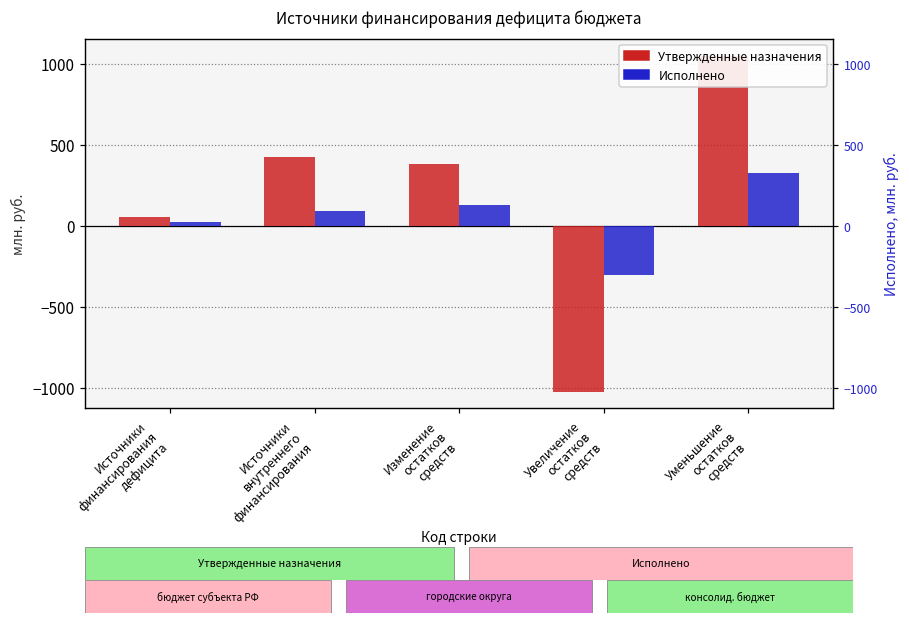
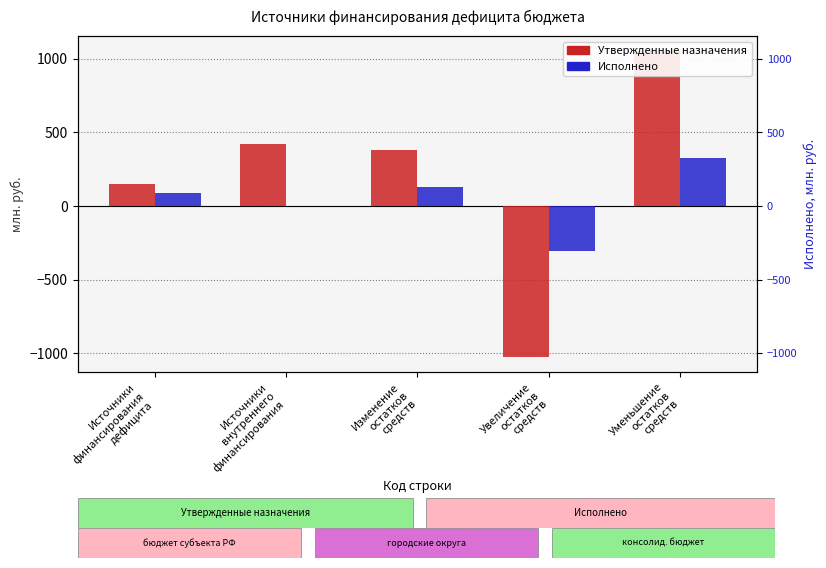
Утвержденные назначения, Источники финансирования дефицита: 50 -> 150
Исполнено, Источники финансирования дефицита: 20 -> 90
Исполнено, Источники внутреннего финансирования: 90 -> 0
